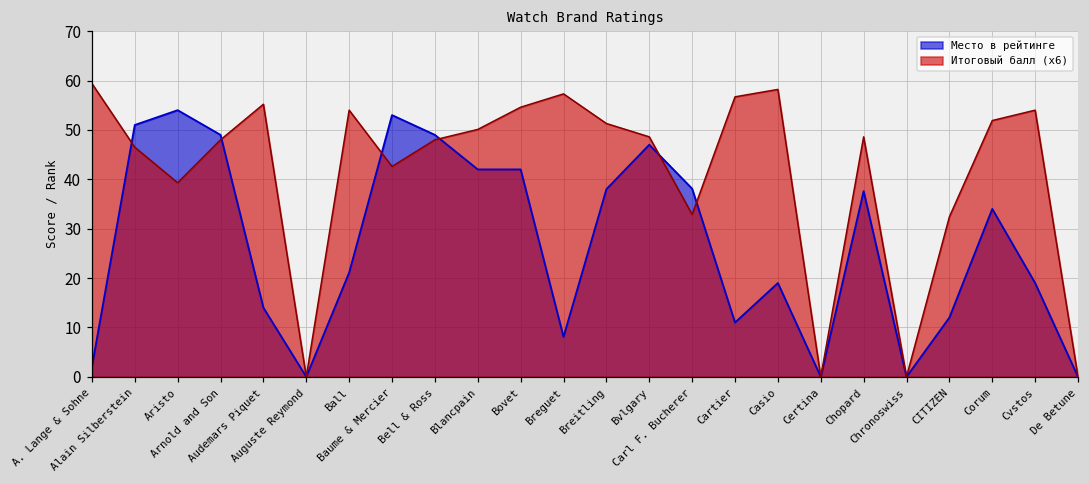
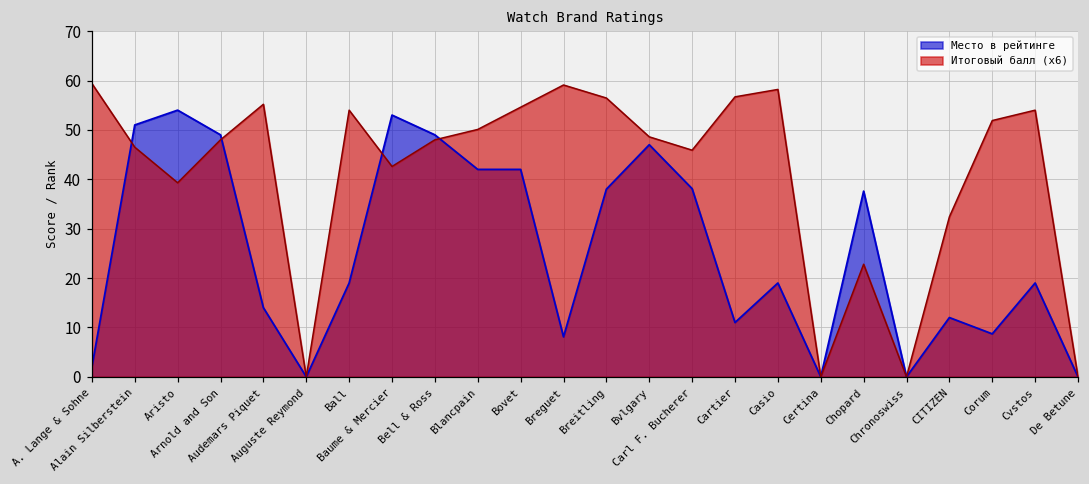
Место в рейтинге, Ball: 21 -> 19
Итоговый балл (x6), Breguet: 57 -> 59
Итоговый балл (x6), Breitling: 51 -> 56
Итоговый балл (x6), Carl F. Bucherer: 33 -> 46
Итоговый балл (x6), Chopard: 49 -> 23
Место в рейтинге, Corum: 34 -> 9
